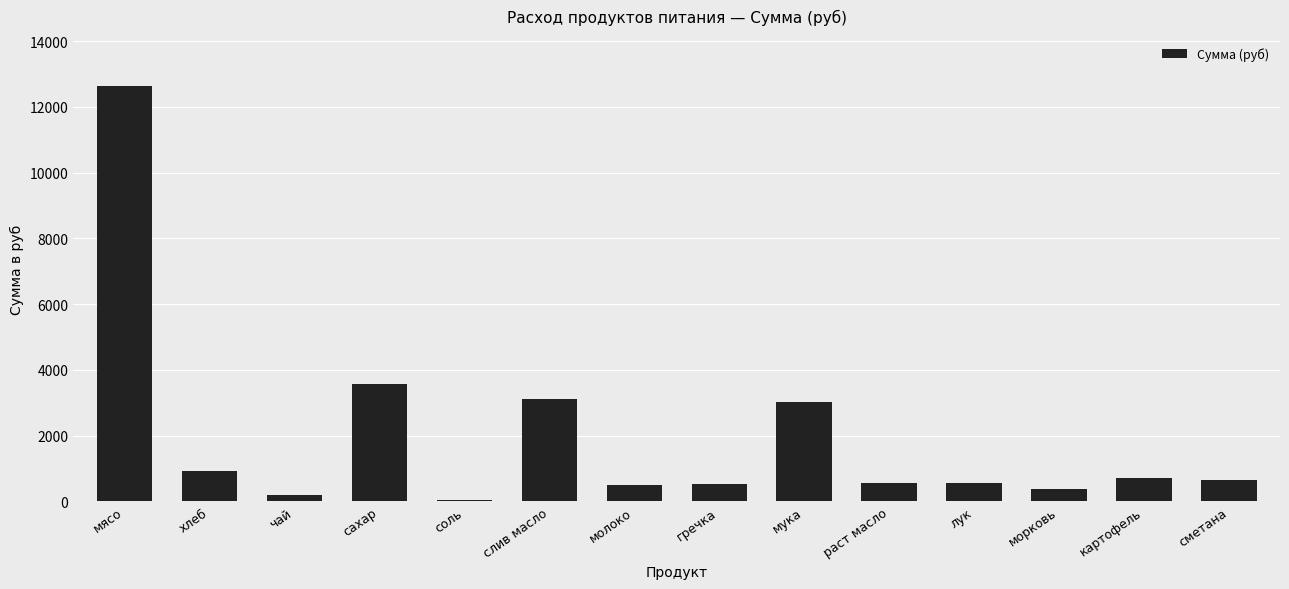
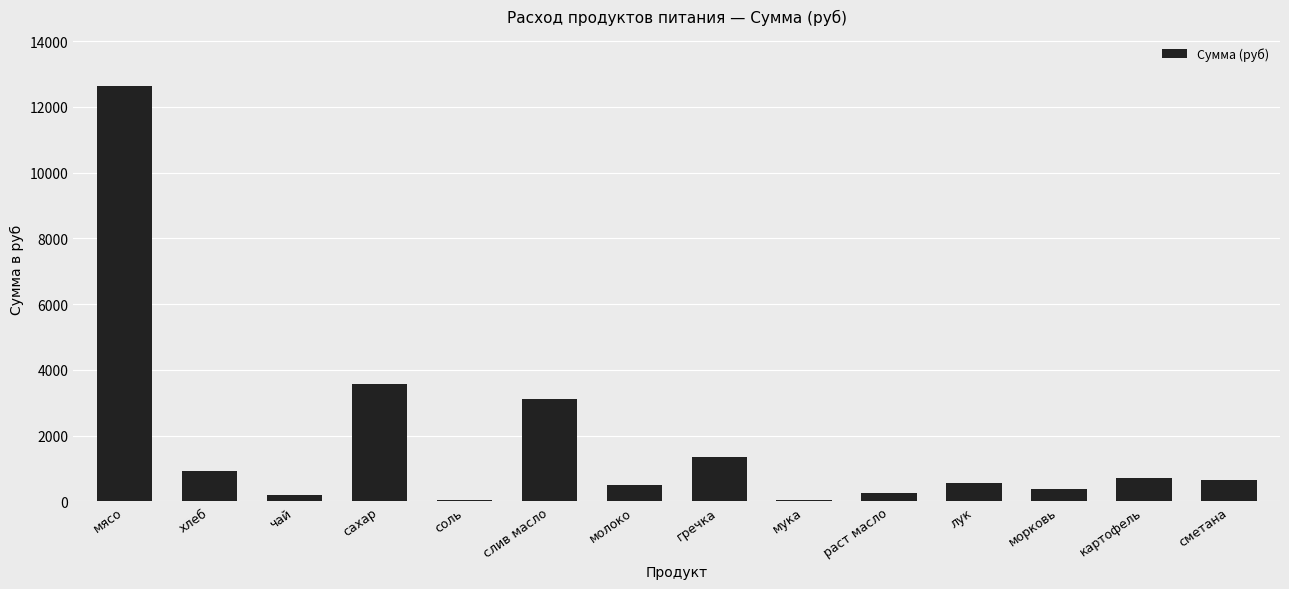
гречка: 500 -> 1400
мука: 3000 -> 0
раст масло: 600 -> 200
